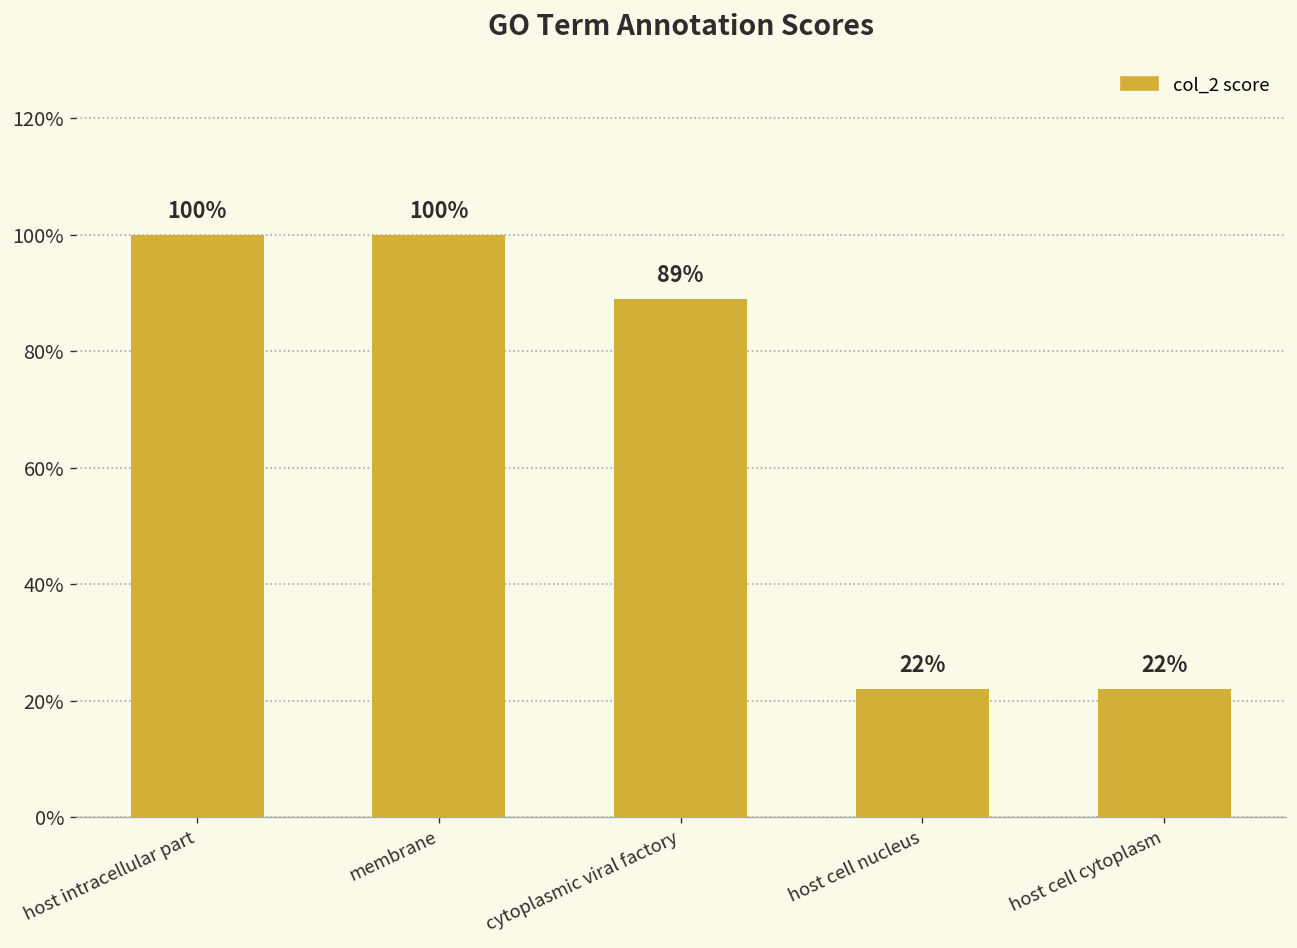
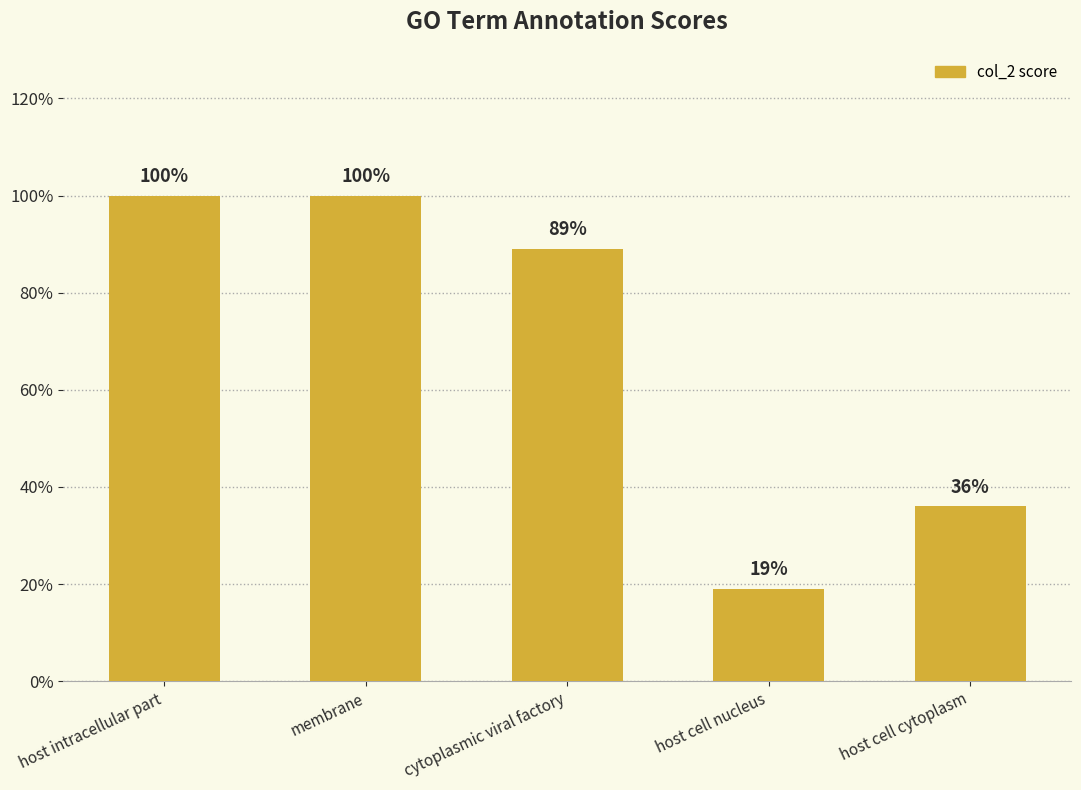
host cell nucleus: 22% -> 19%
host cell cytoplasm: 22% -> 36%
